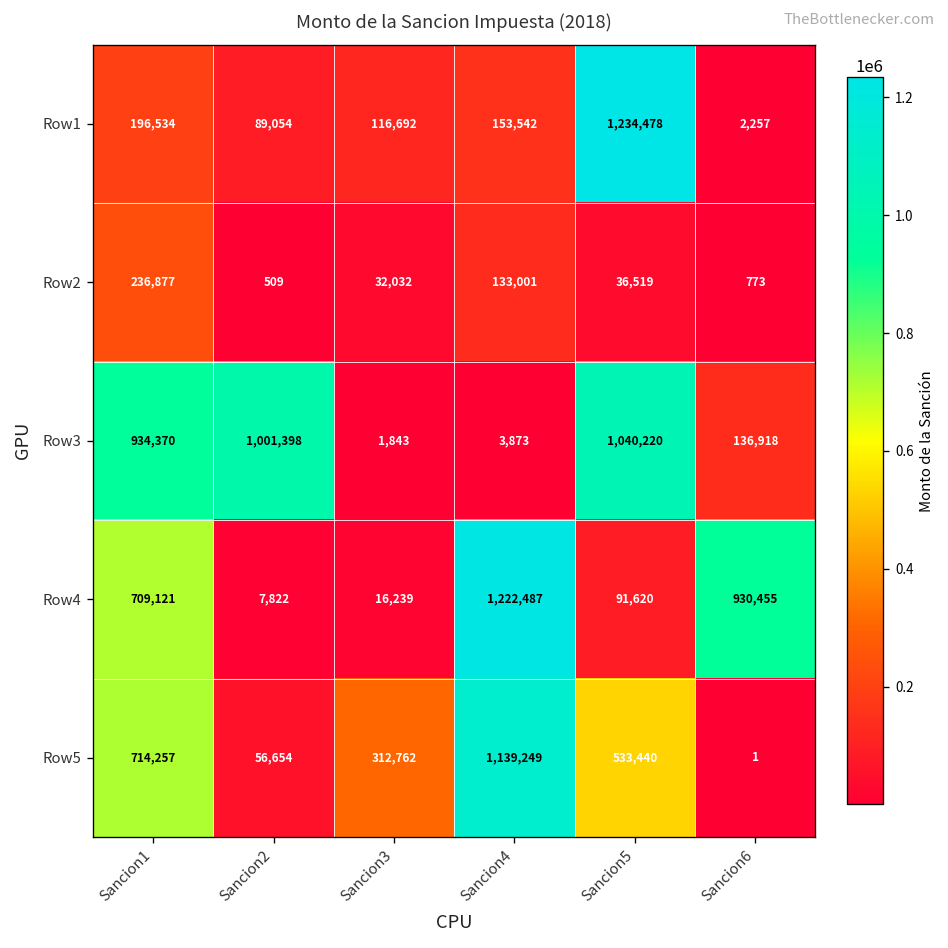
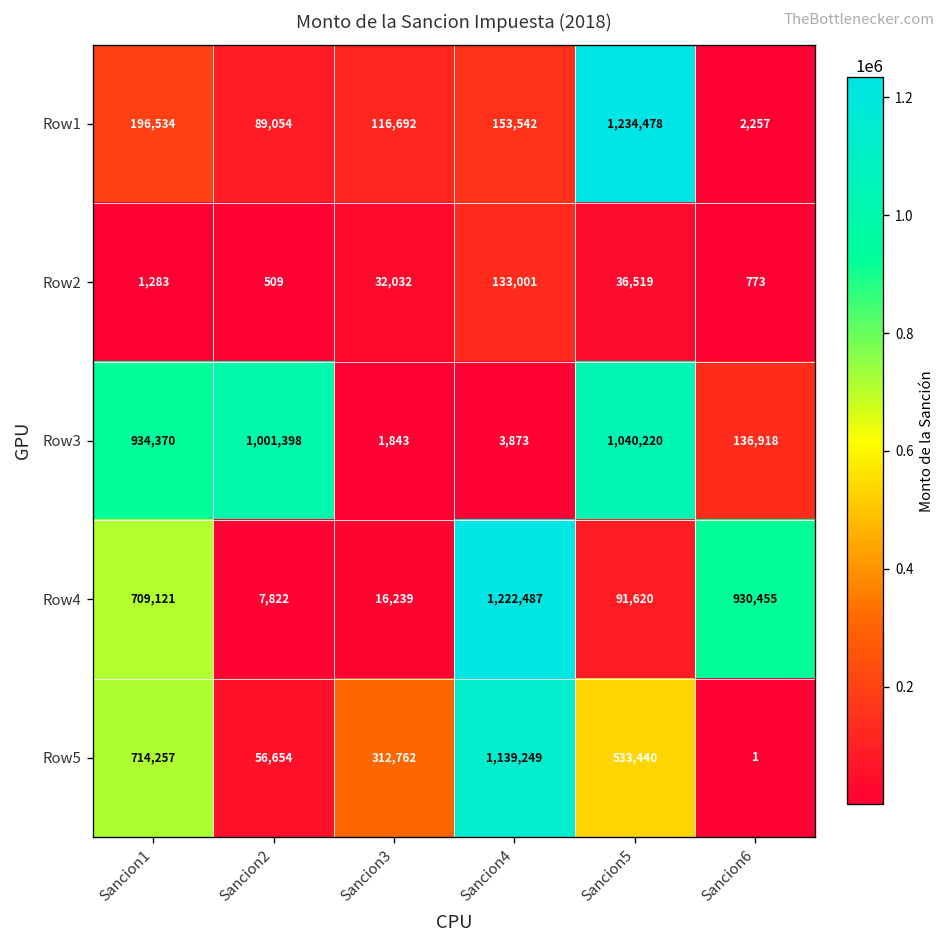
Row2, Sancion1: 236,877 -> 1,283
